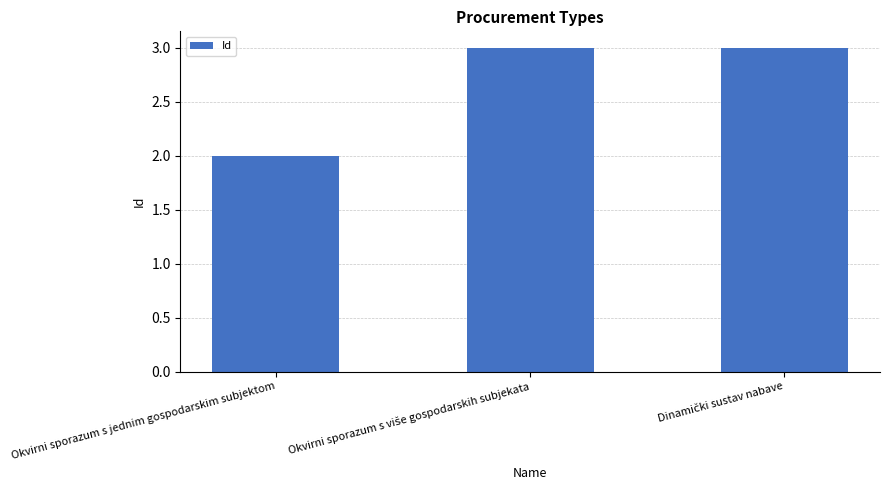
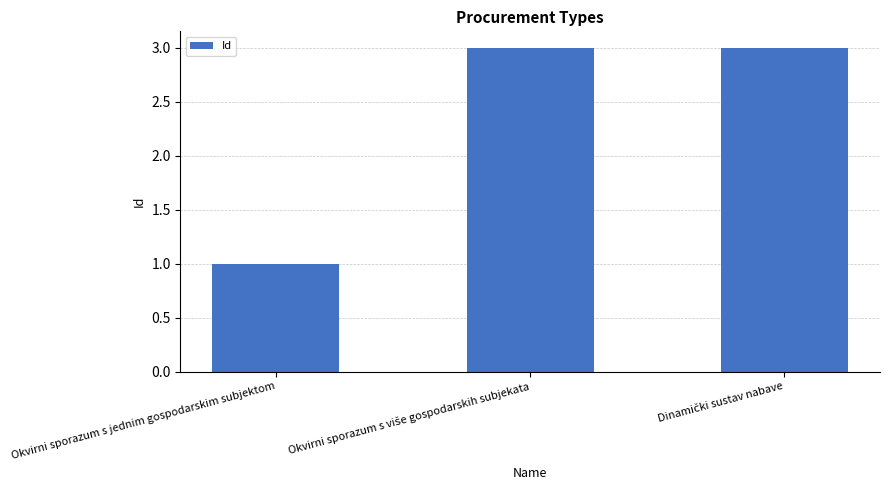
Okvirni sporazum s jednim gospodarskim subjektom: 2 -> 1
